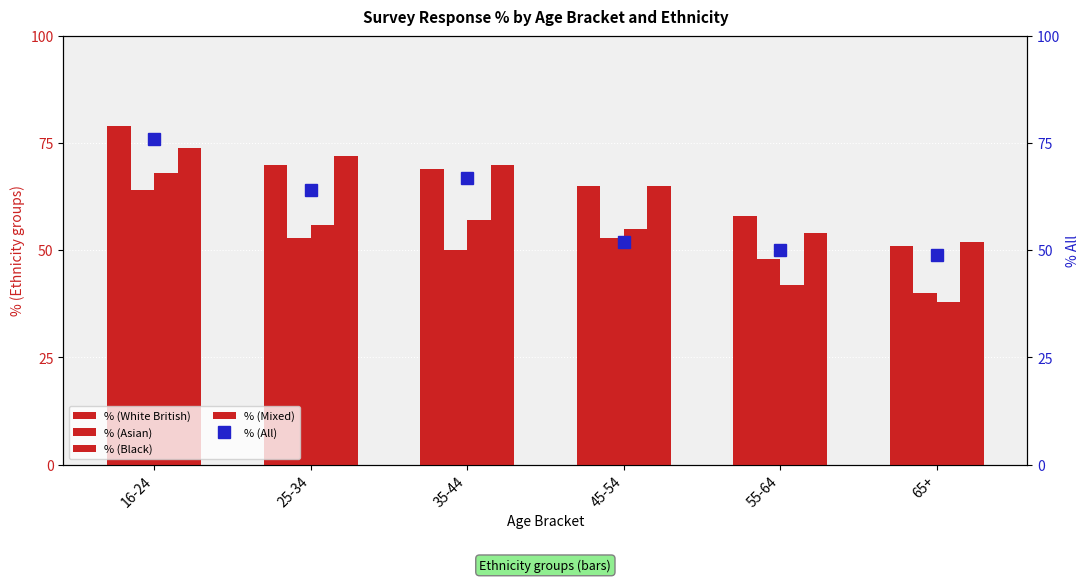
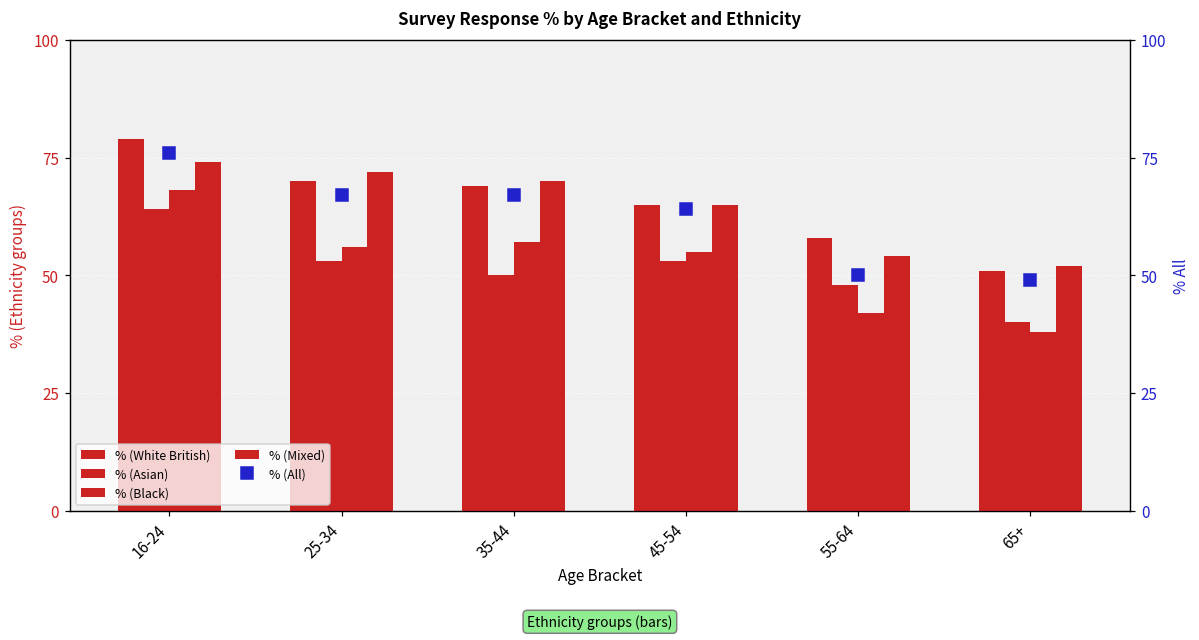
% (All), 25-34: 64 -> 67
% (All), 45-54: 52 -> 64
